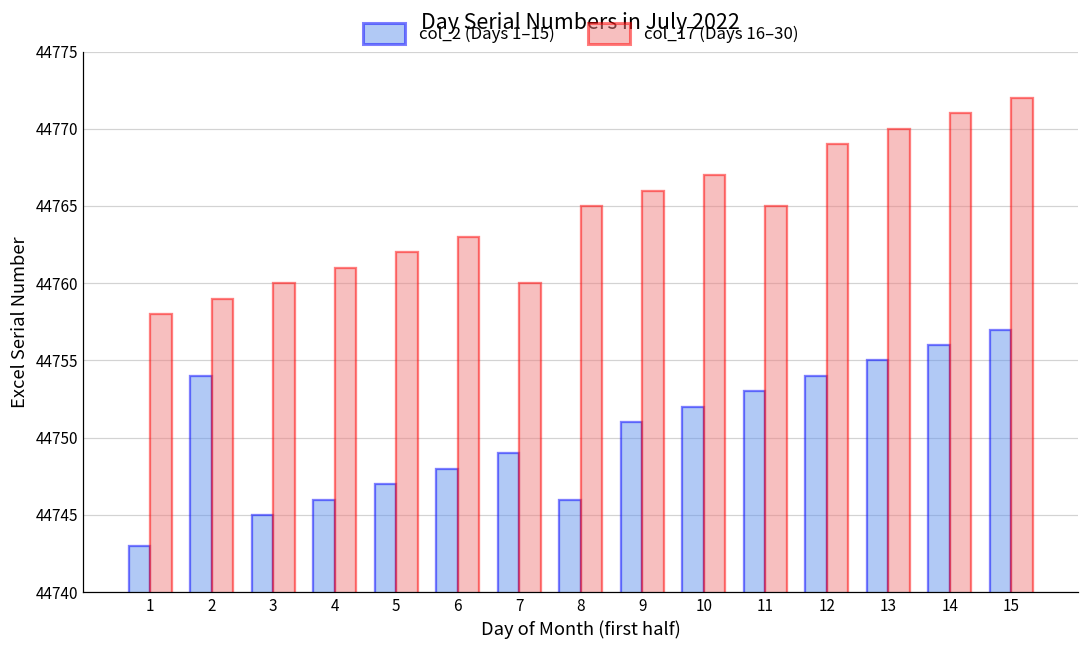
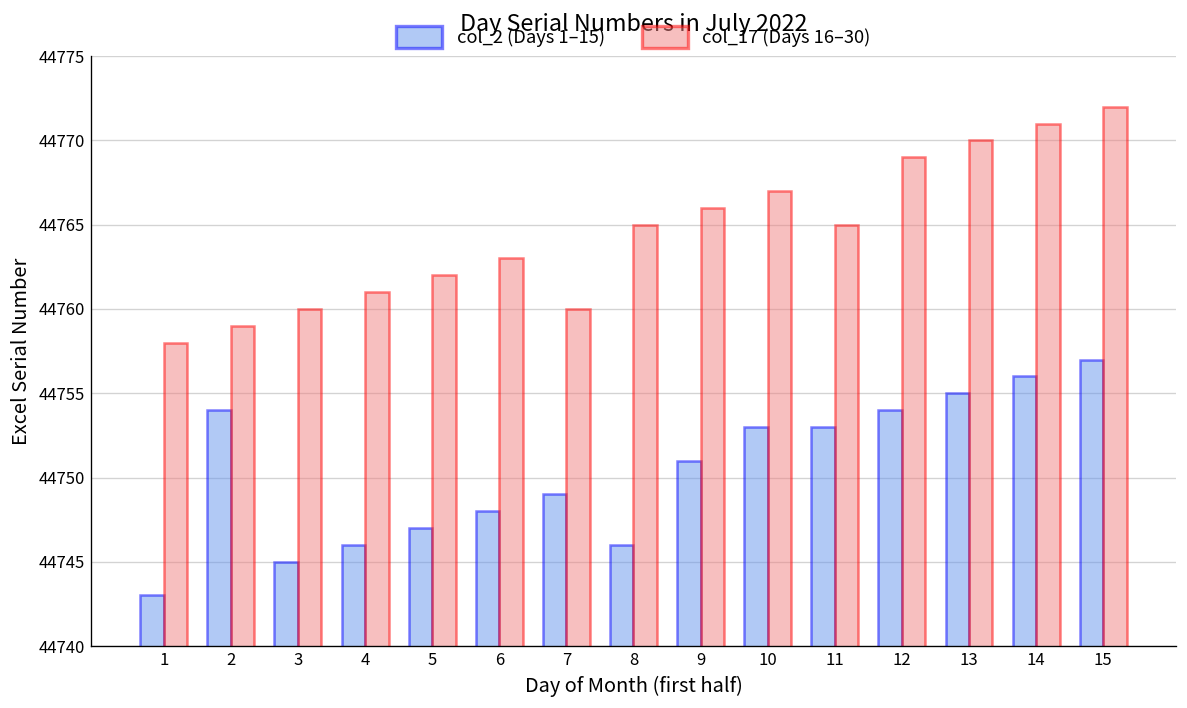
col_2 (Days 1–15), 10: 44752 -> 44753
